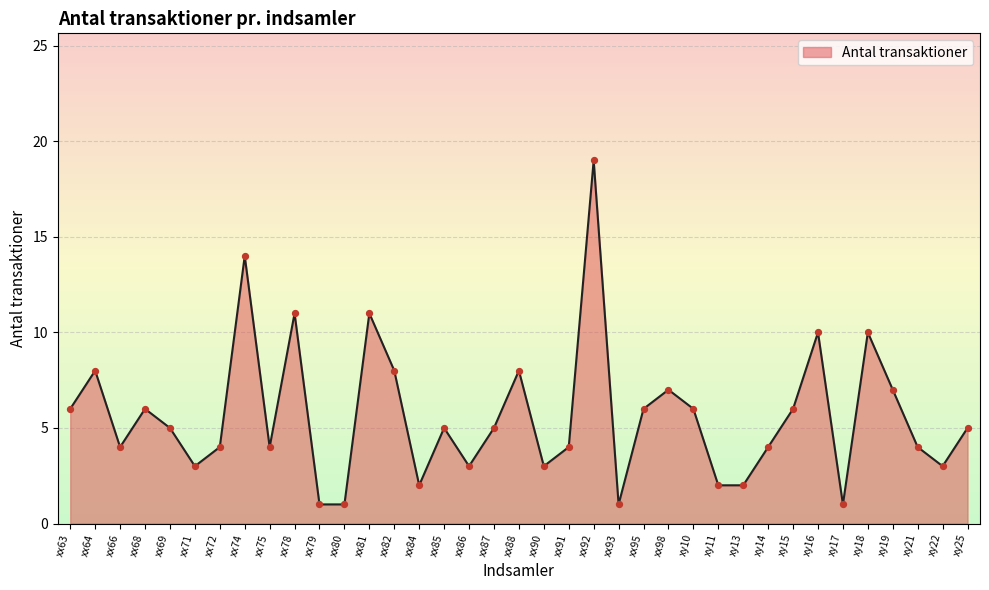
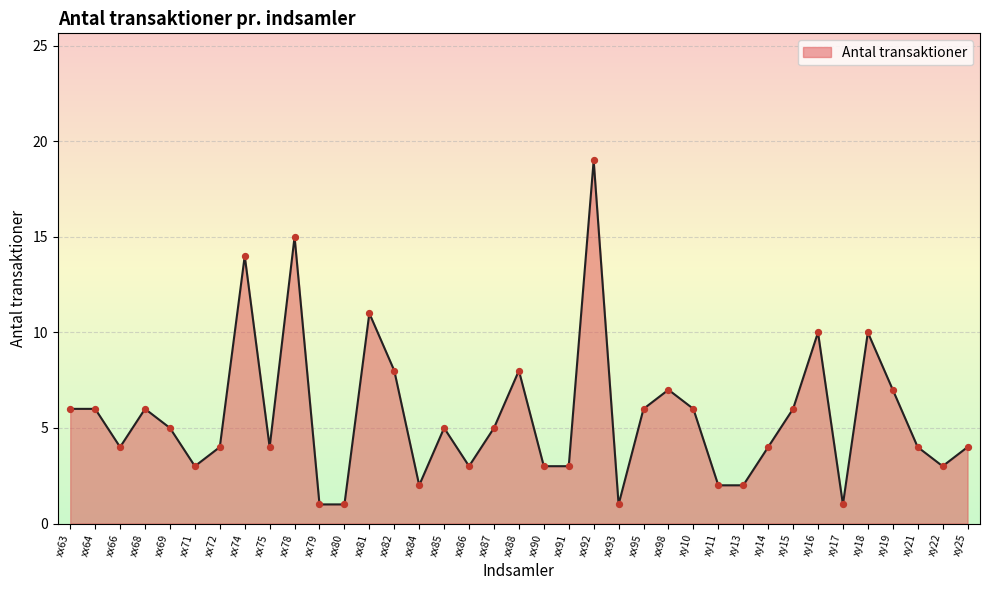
xx64: 8 -> 6
xx78: 11 -> 15
xx91: 4 -> 3
xy25: 5 -> 4
